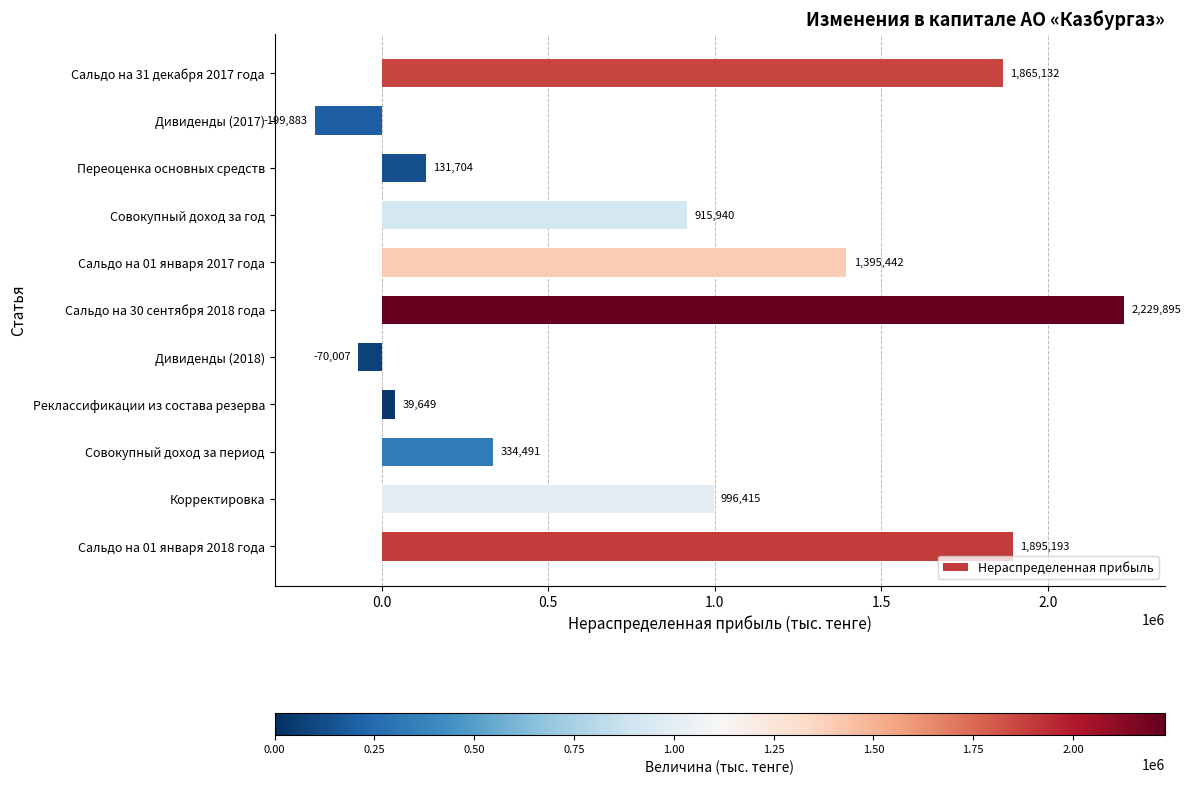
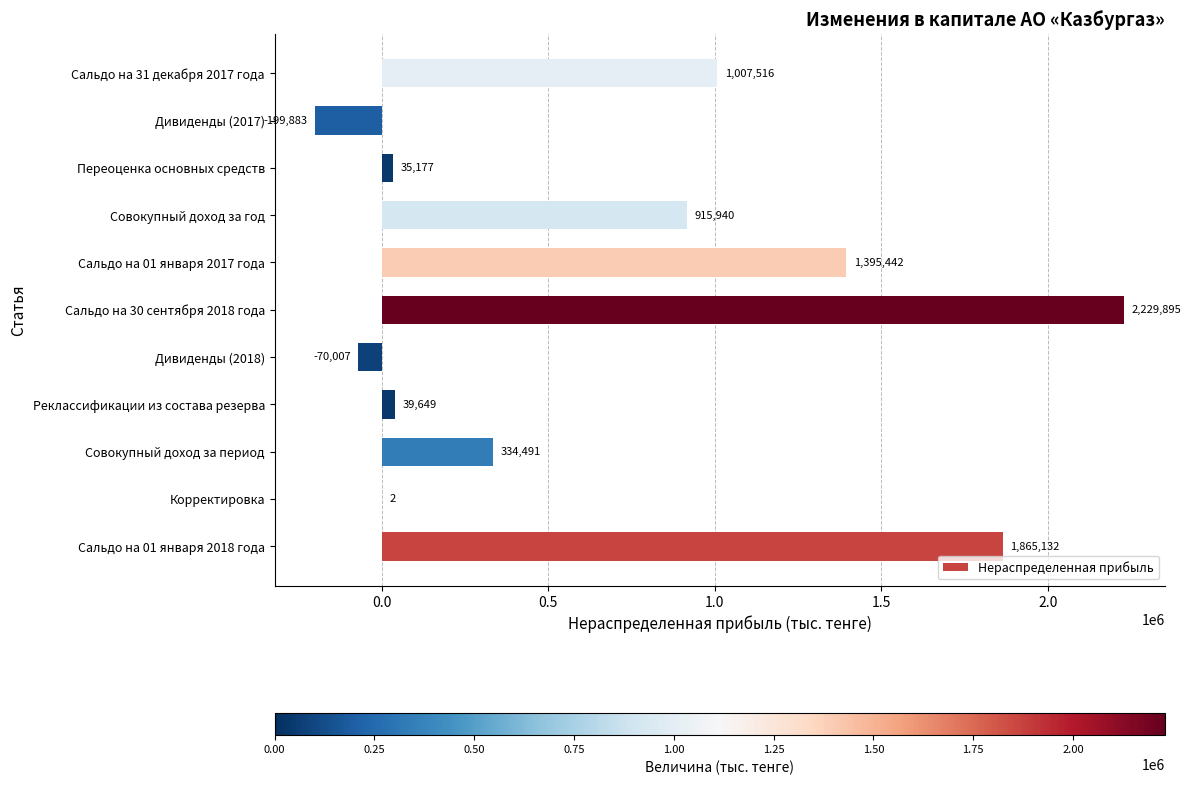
Сальдо на 31 декабря 2017 года: 1,865,132 -> 1,007,516
Переоценка основных средств: 131,704 -> 35,177
Корректировка: 996,415 -> 2
Сальдо на 01 января 2018 года: 1,895,193 -> 1,865,132
